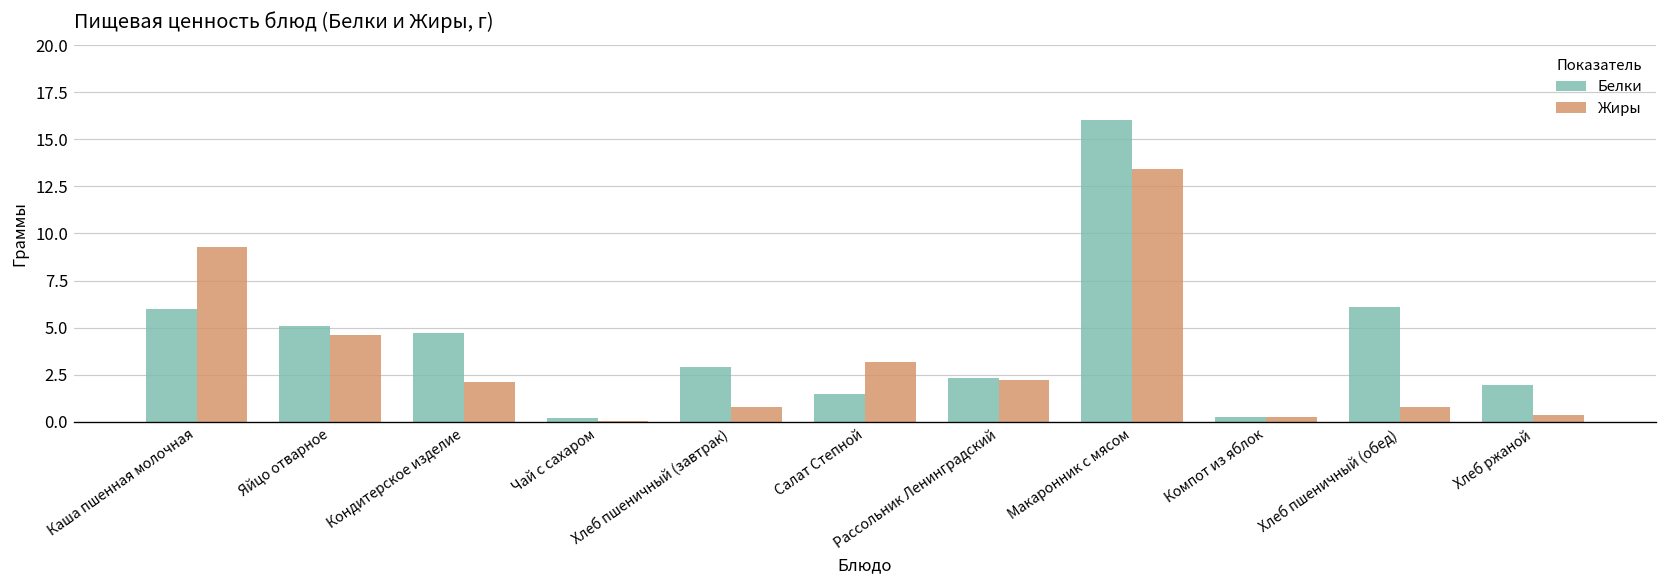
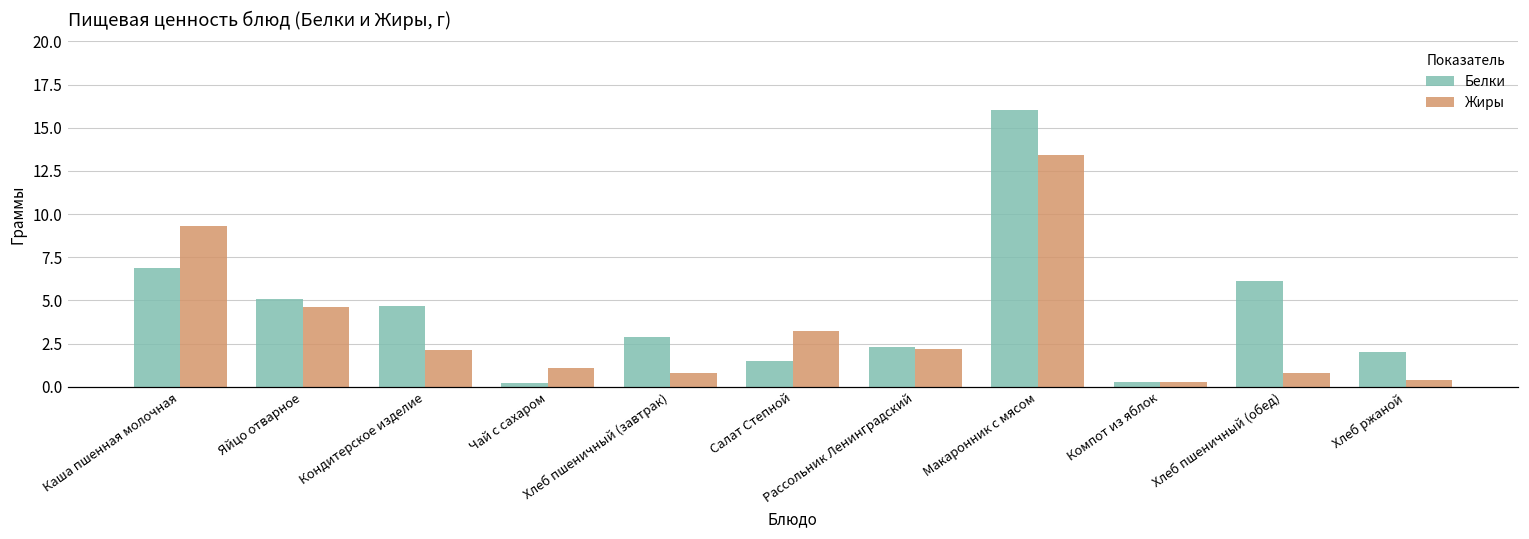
Белки, Каша пшенная молочная: 6.0 -> 6.9
Жиры, Чай с сахаром: 0.1 -> 1.1
